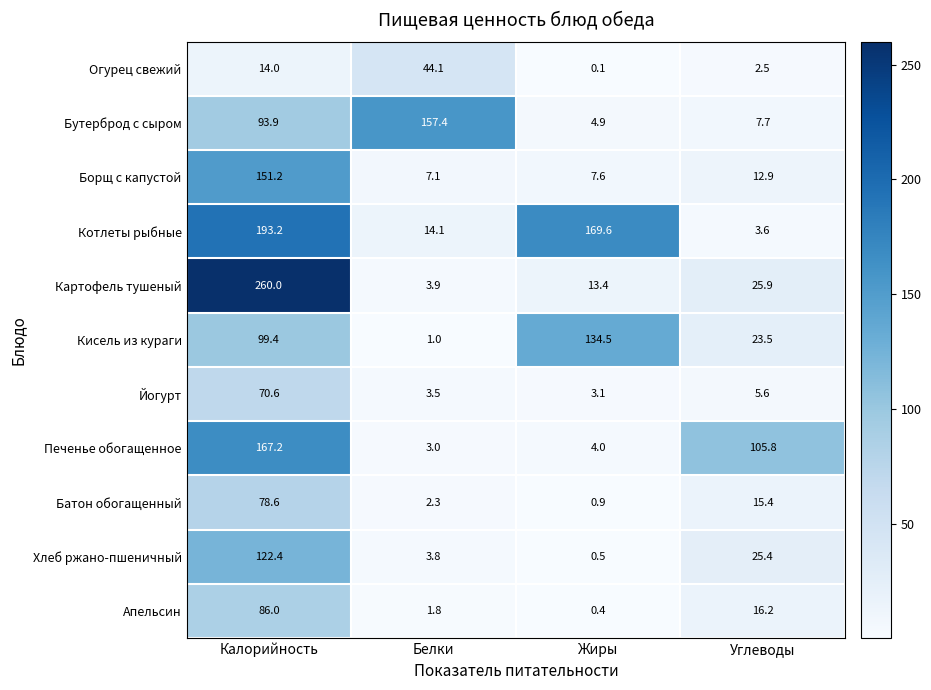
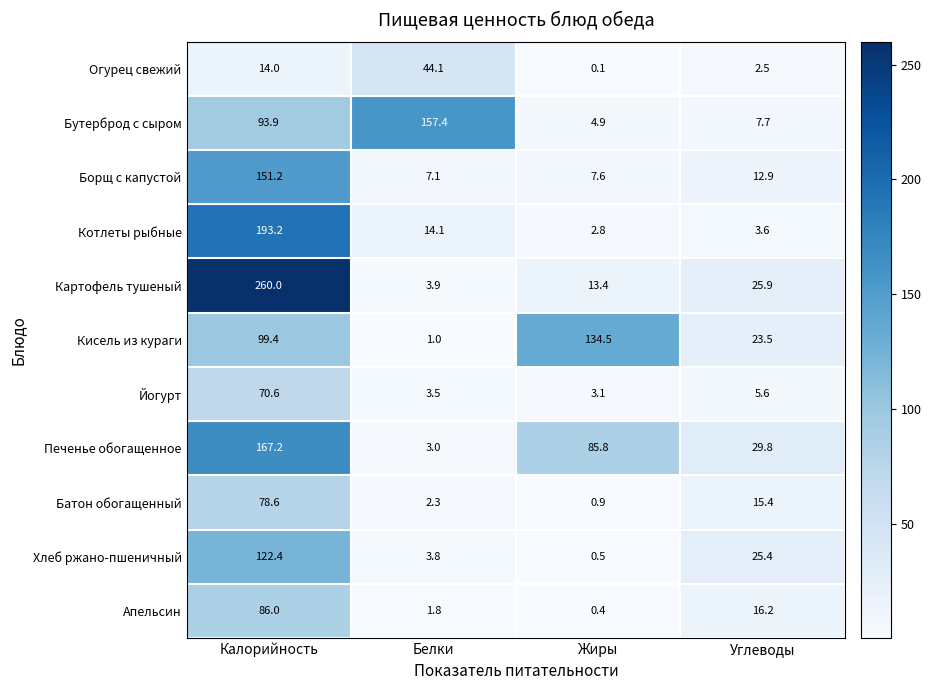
Котлеты рыбные, Жиры: 169.6 -> 2.8
Печенье обогащенное, Жиры: 4.0 -> 85.8
Печенье обогащенное, Углеводы: 105.8 -> 29.8
